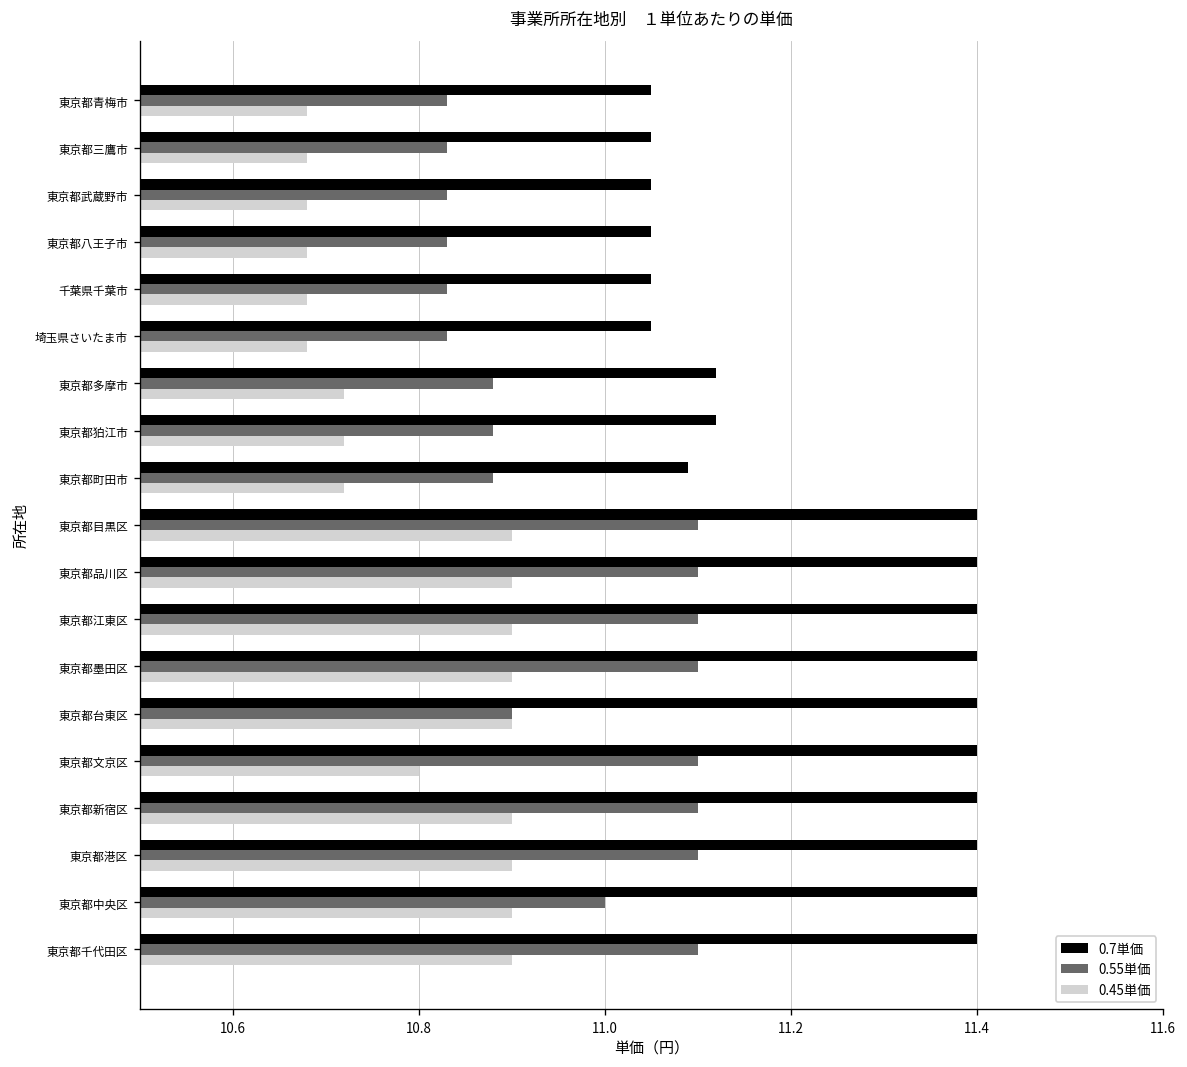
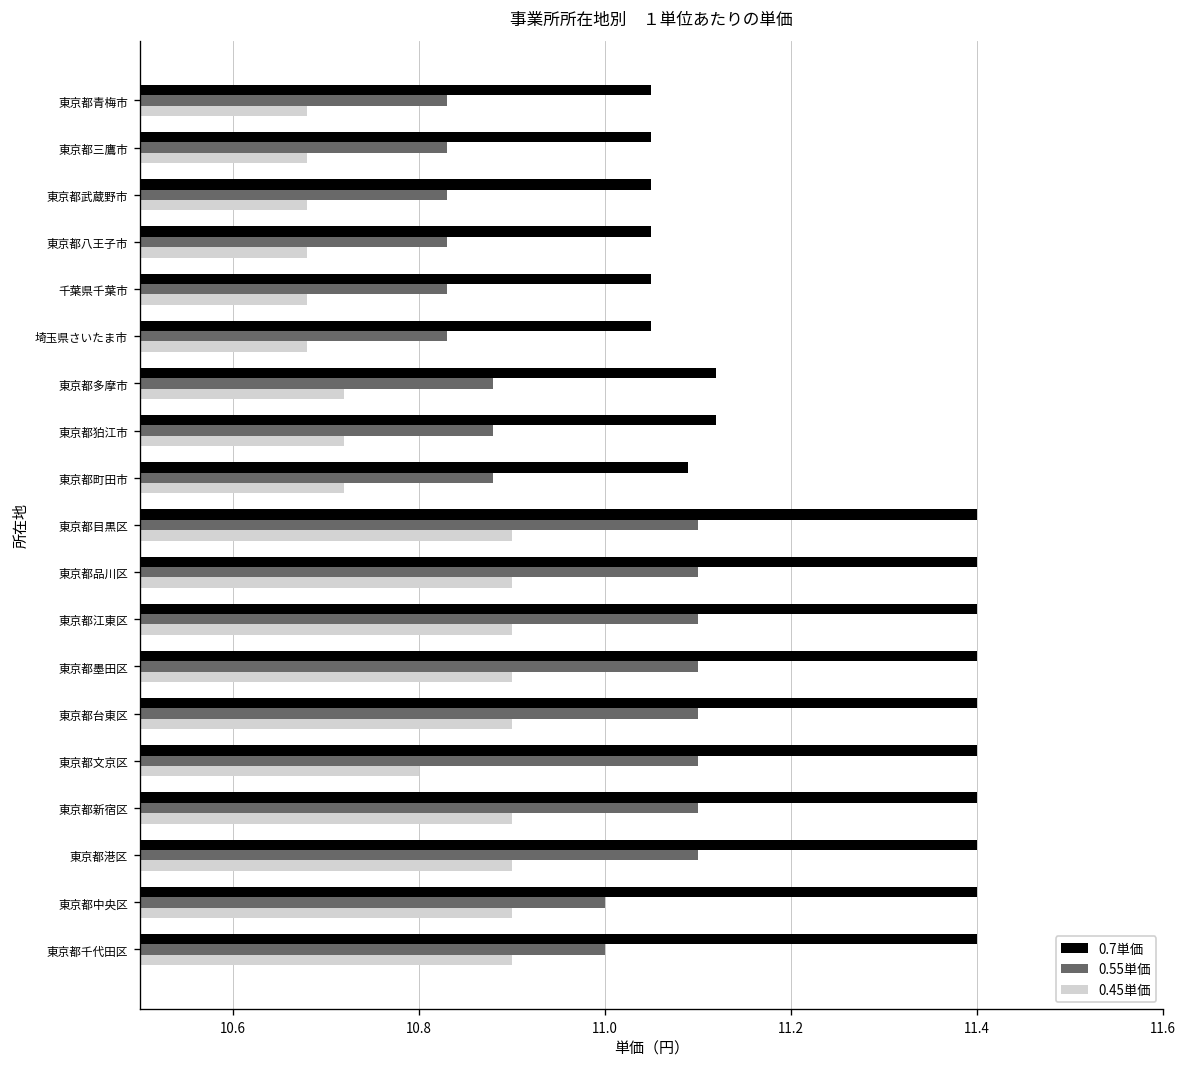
0.55単価, 東京都台東区: 10.9 -> 11.1
0.55単価, 東京都千代田区: 11.1 -> 11.0
